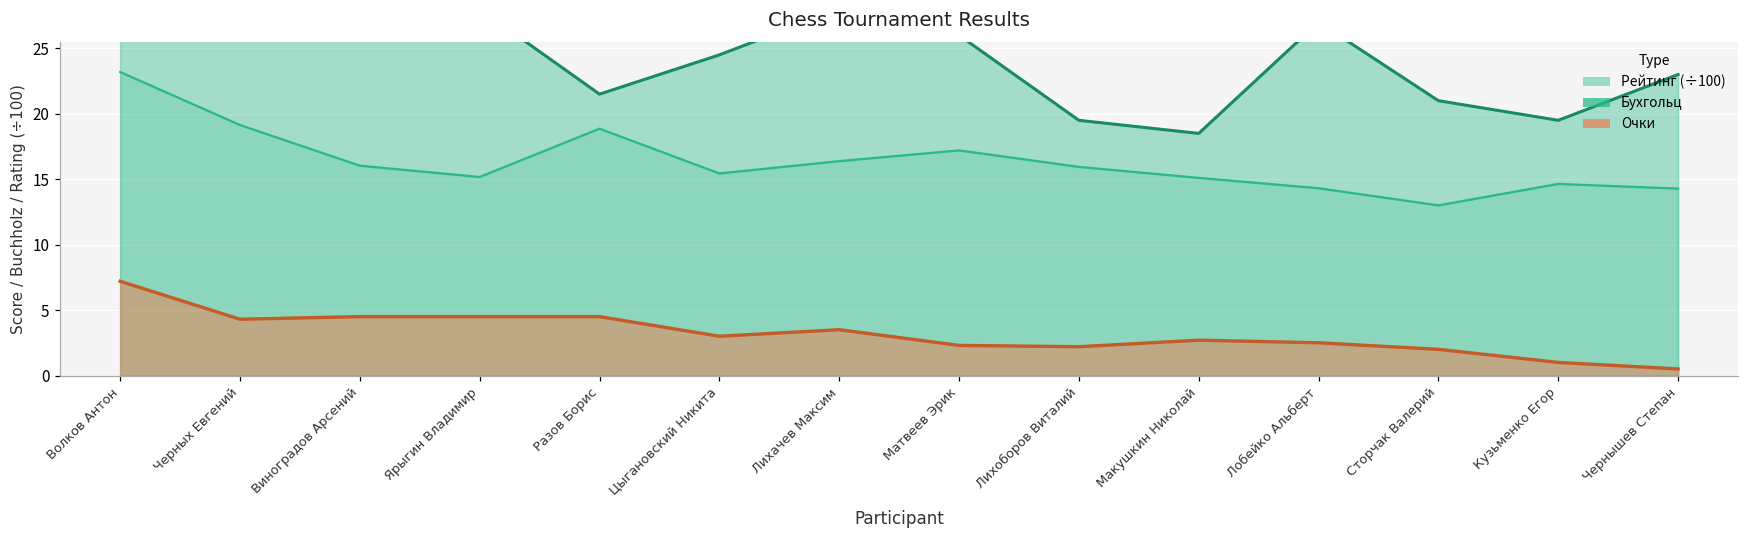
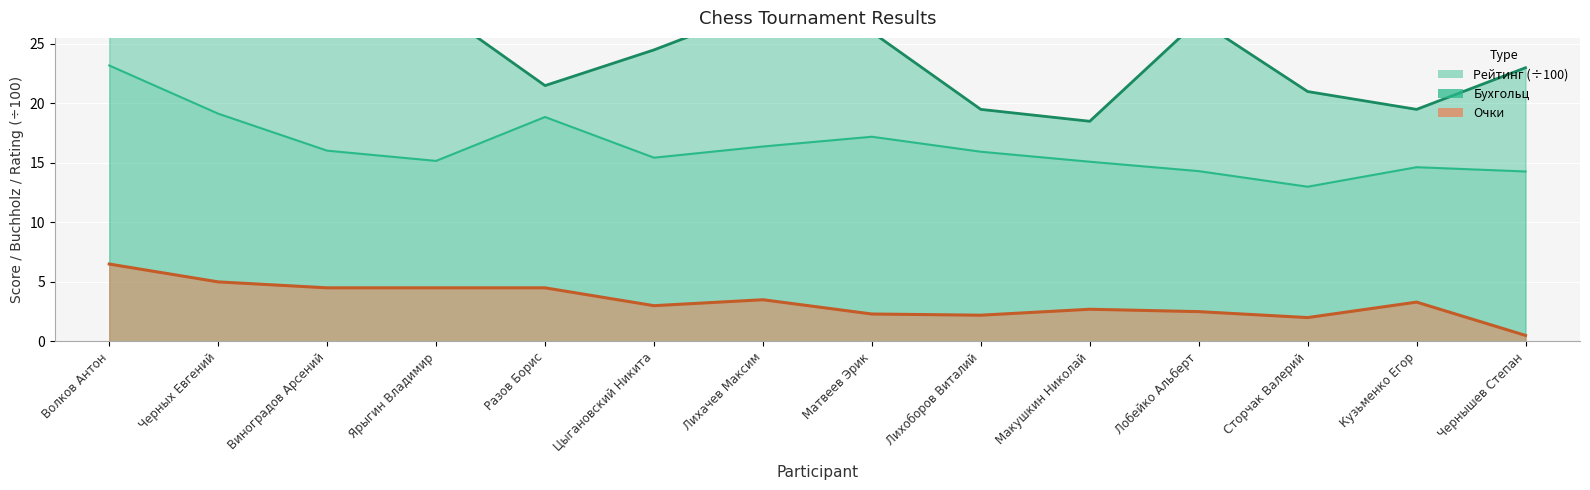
Очки, Волков Антон: 7.2 -> 6.5
Очки, Черных Евгений: 4.3 -> 5.0
Очки, Кузьменко Егор: 1.0 -> 3.3
